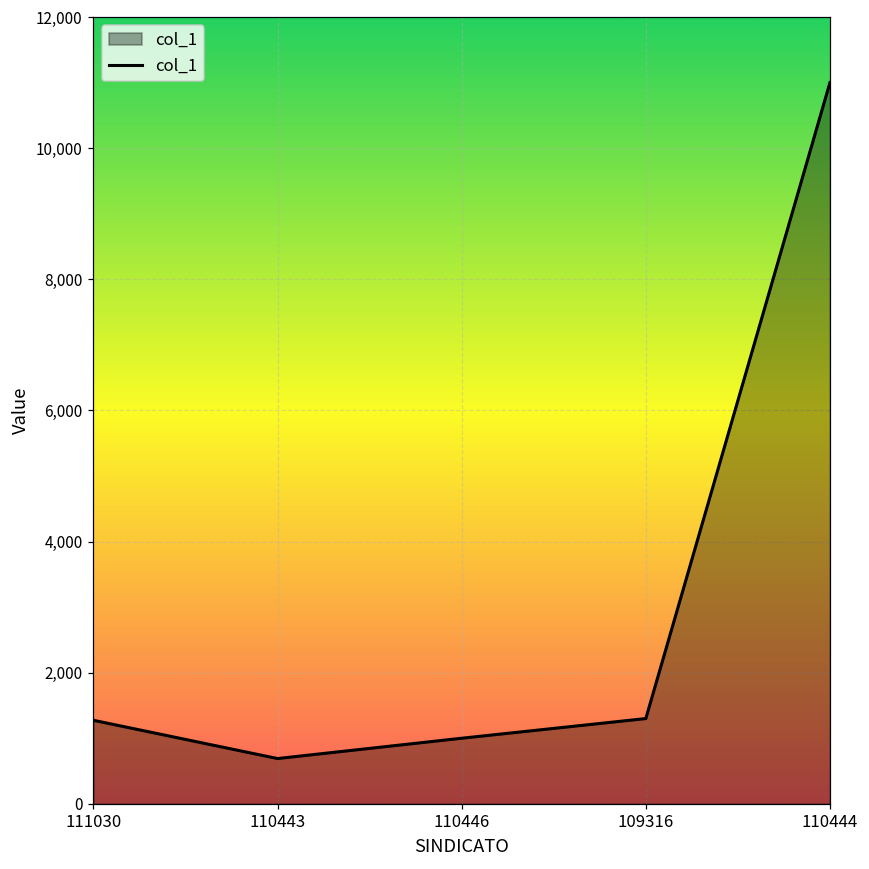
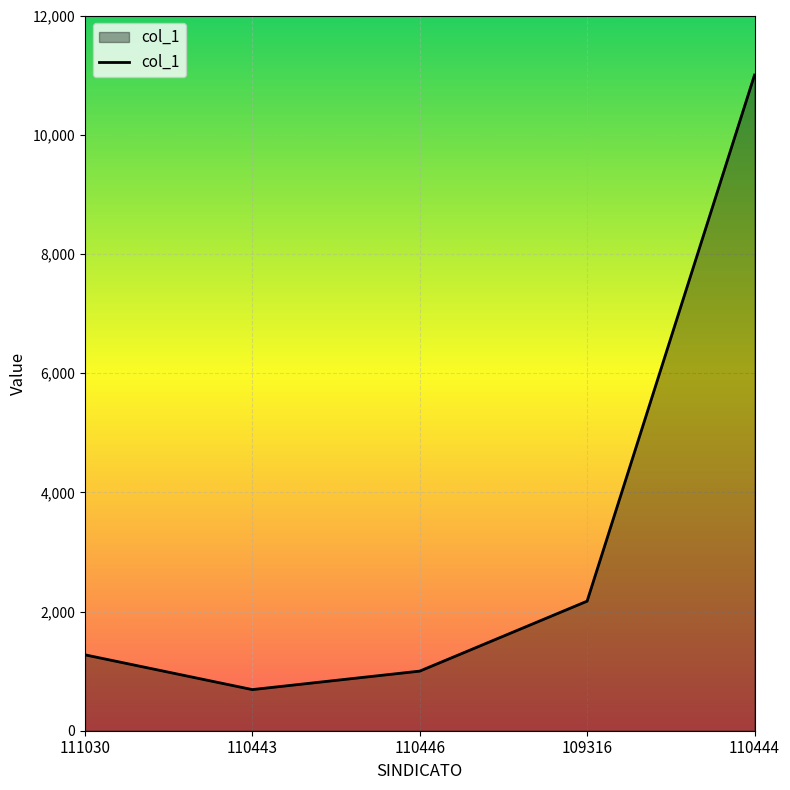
109316: 1,300 -> 2,200
